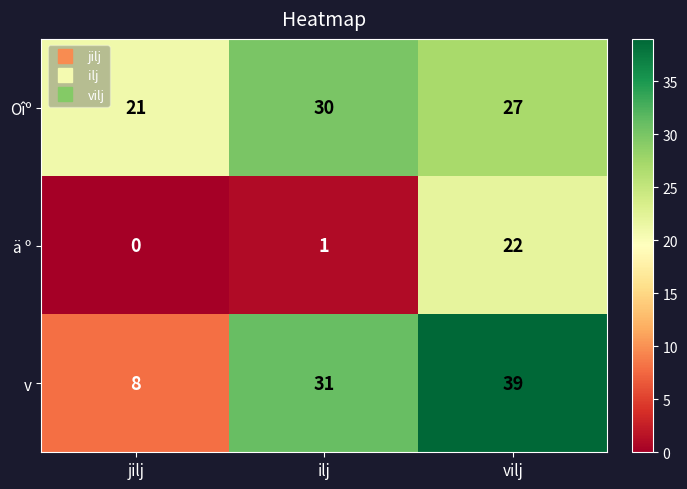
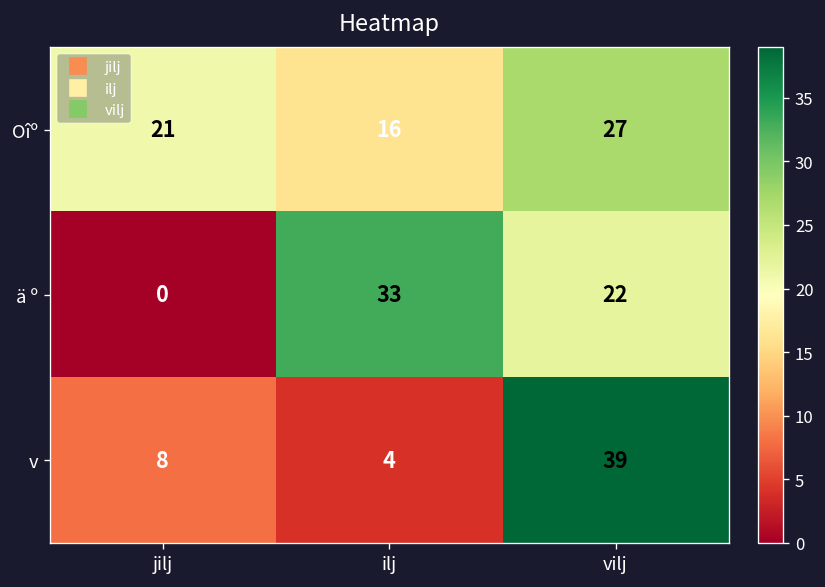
Oîº, ilj: 30 -> 16
ä º, ilj: 1 -> 33
v, ilj: 31 -> 4
